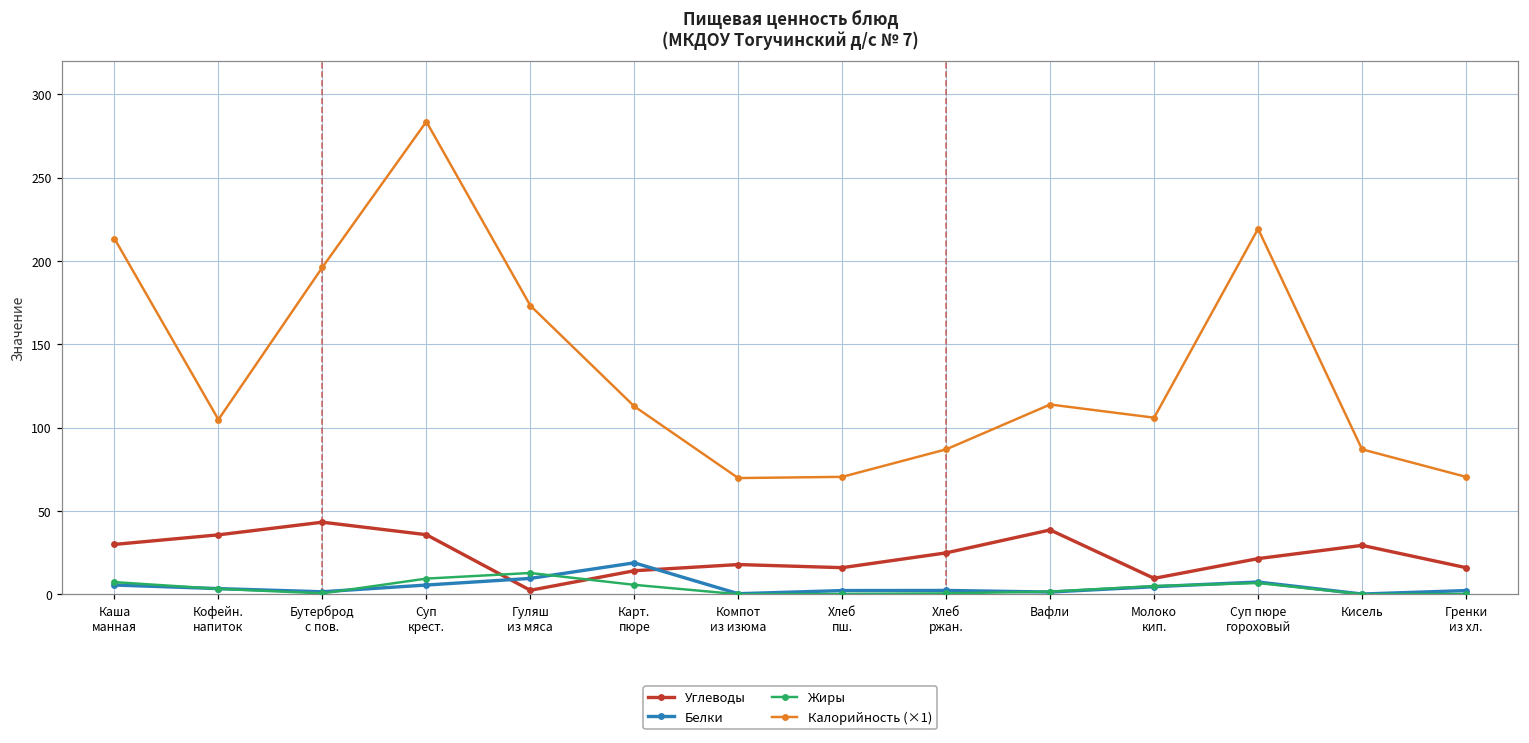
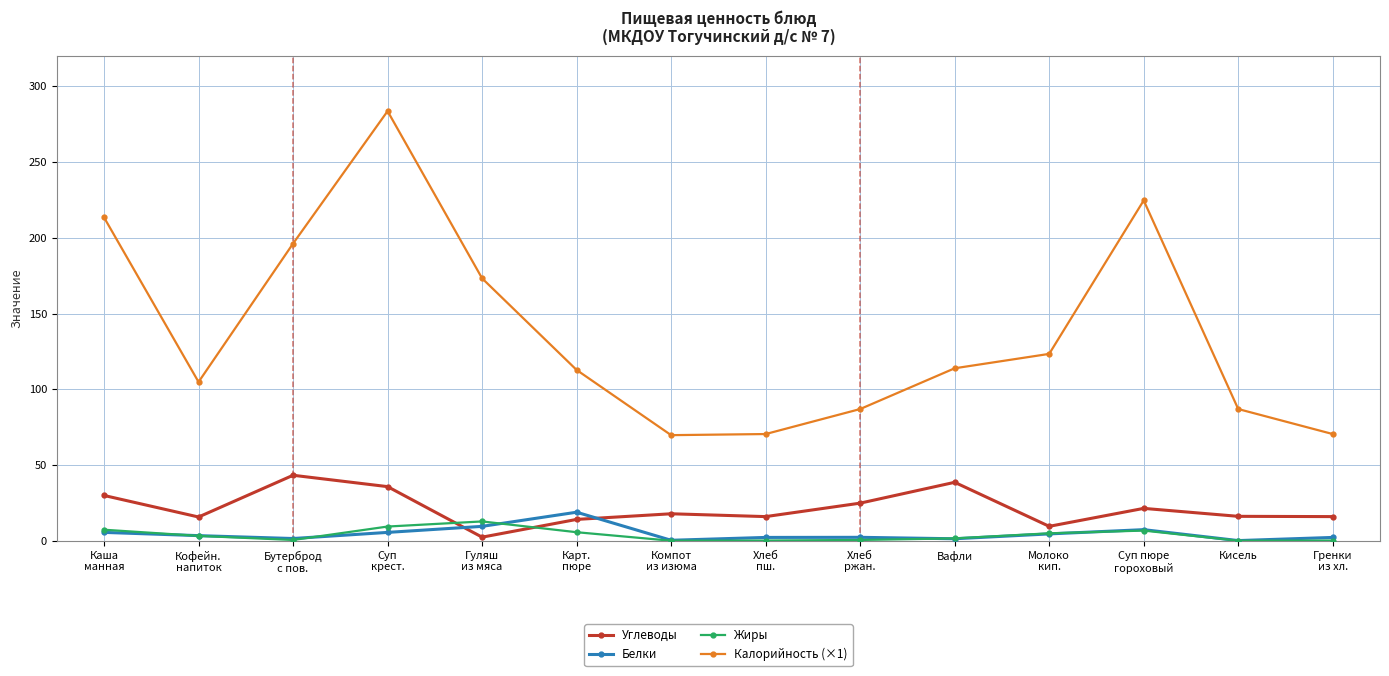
Углеводы, Кофейн. напиток: 36 -> 16
Калорийность (×1), Молоко кип.: 106 -> 123
Калорийность (×1), Суп пюре гороховый: 219 -> 225
Углеводы, Кисель: 29 -> 16
